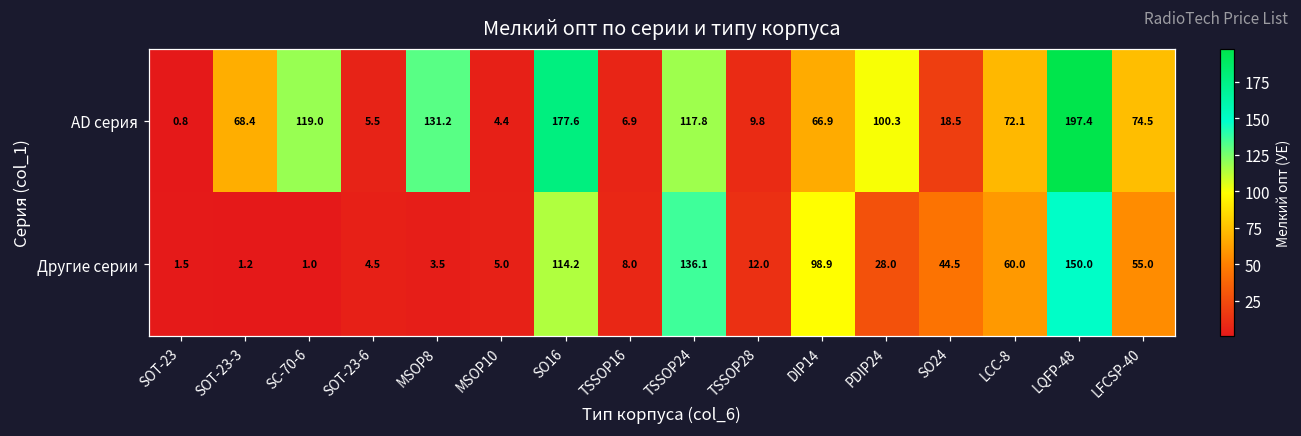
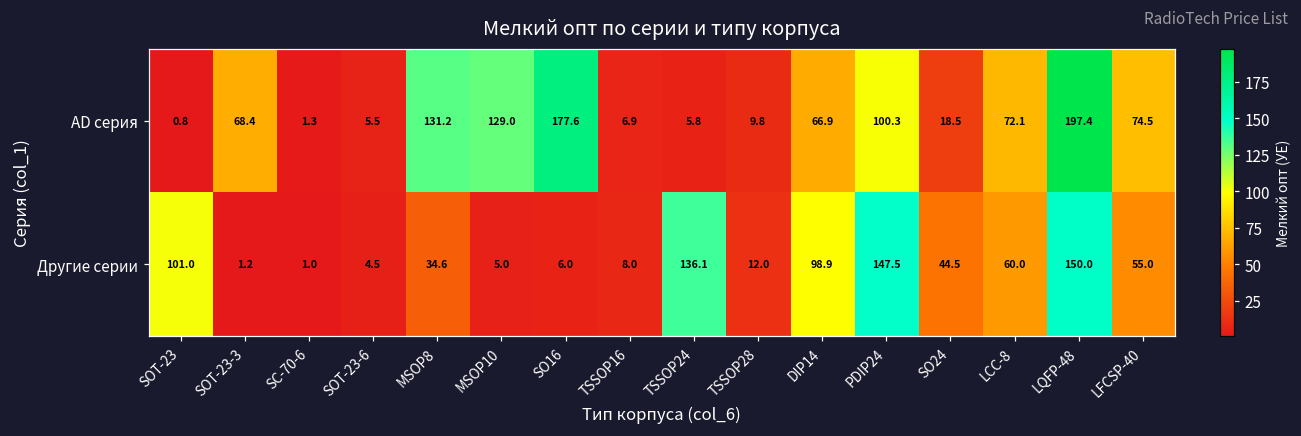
AD серия, SC-70-6: 119.0 -> 1.3
AD серия, MSOP10: 4.4 -> 129.0
AD серия, TSSOP24: 117.8 -> 5.8
Другие серии, SOT-23: 1.5 -> 101.0
Другие серии, MSOP8: 3.5 -> 34.6
Другие серии, SO16: 114.2 -> 6.0
Другие серии, PDIP24: 28.0 -> 147.5
